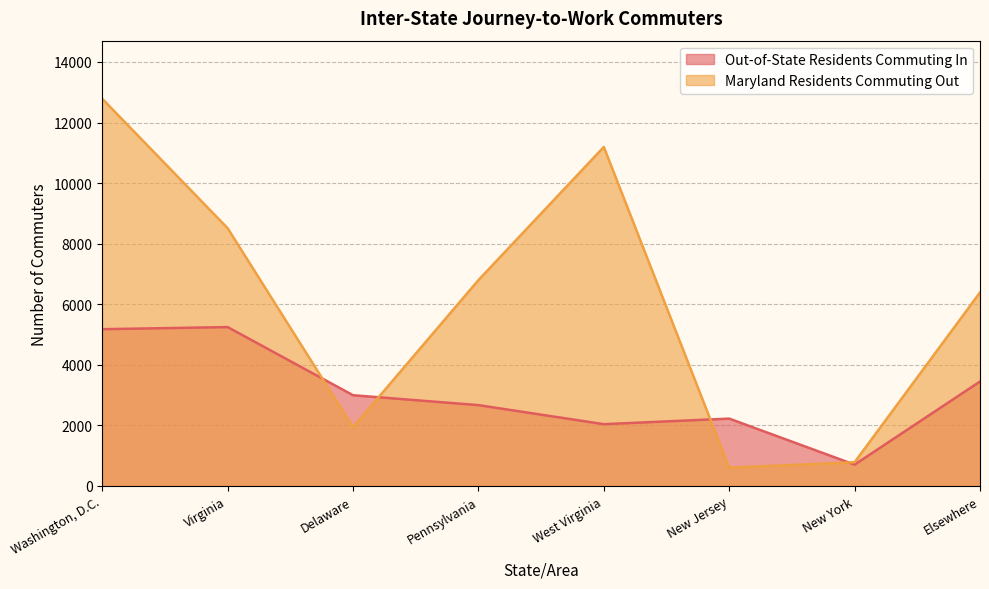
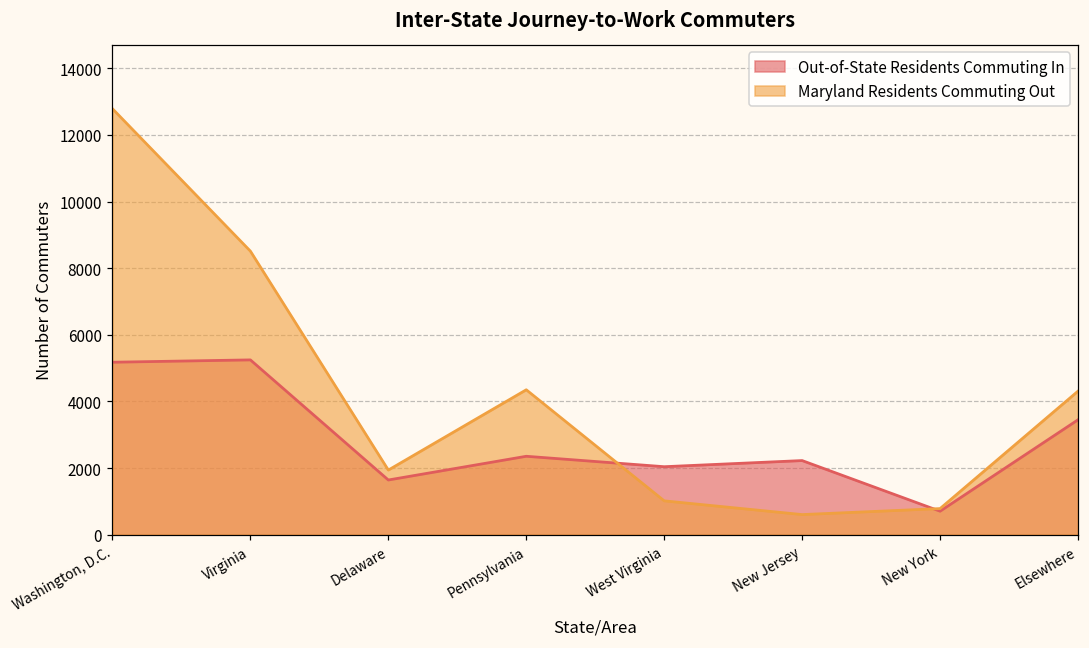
Out-of-State Residents Commuting In, Delaware: 3000 -> 1600
Out-of-State Residents Commuting In, Pennsylvania: 2700 -> 2400
Maryland Residents Commuting Out, Pennsylvania: 6800 -> 4300
Maryland Residents Commuting Out, West Virginia: 11200 -> 1000
Maryland Residents Commuting Out, Elsewhere: 6400 -> 4300
